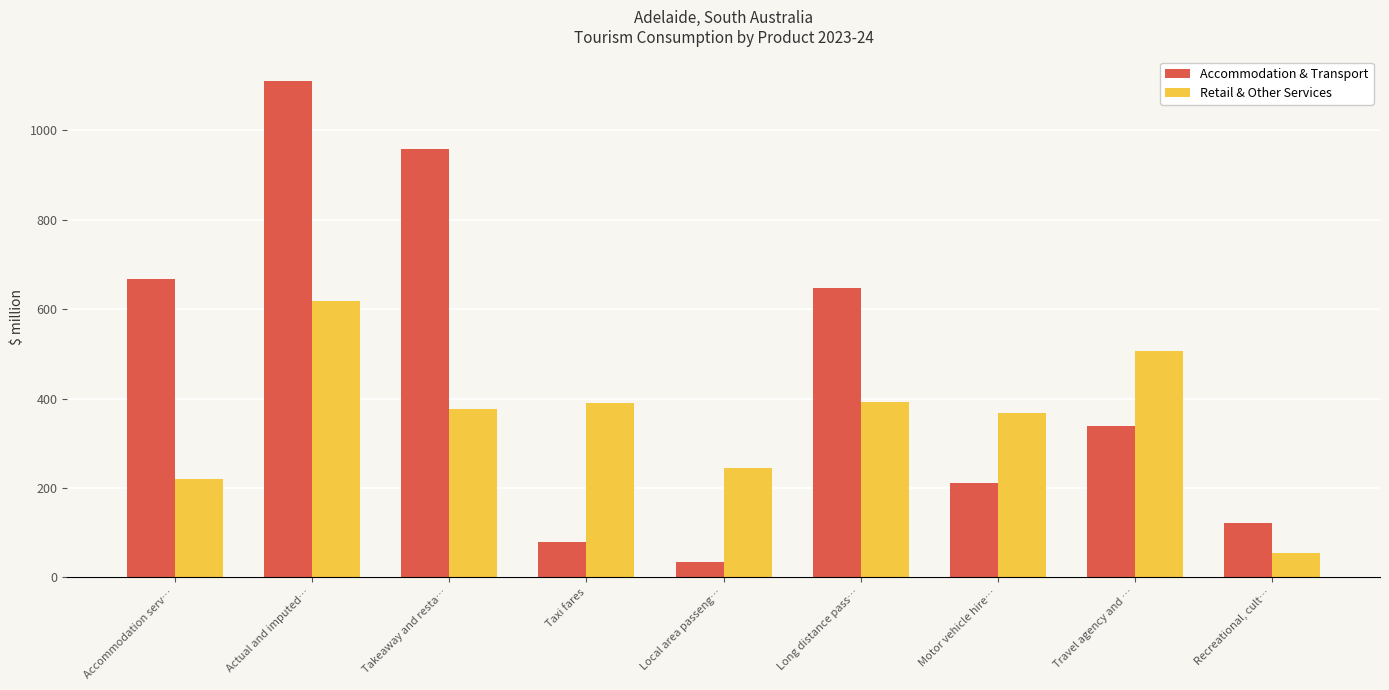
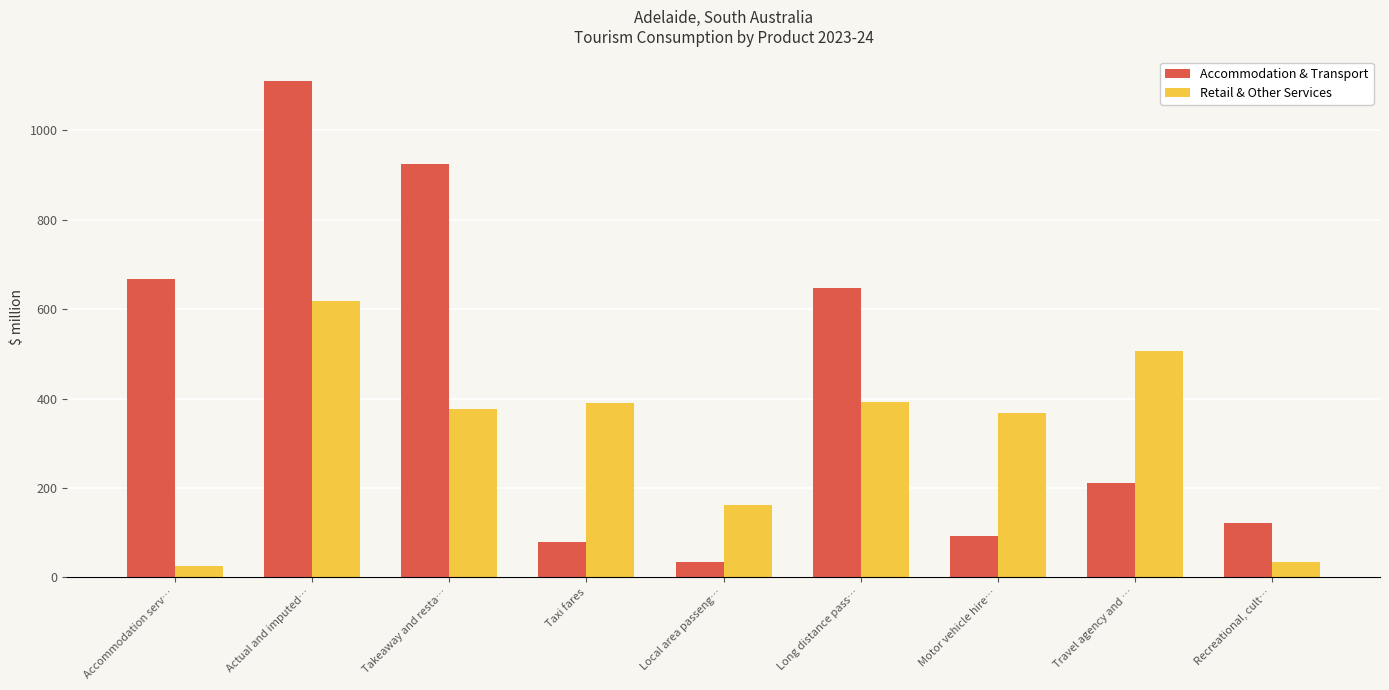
Retail & Other Services, Accommodation serv…: 220 -> 30
Accommodation & Transport, Takeaway and resta…: 960 -> 920
Retail & Other Services, Local area passeng…: 250 -> 160
Accommodation & Transport, Motor vehicle hire…: 210 -> 90
Accommodation & Transport, Travel agency and …: 340 -> 210
Retail & Other Services, Recreational, cult…: 50 -> 30
